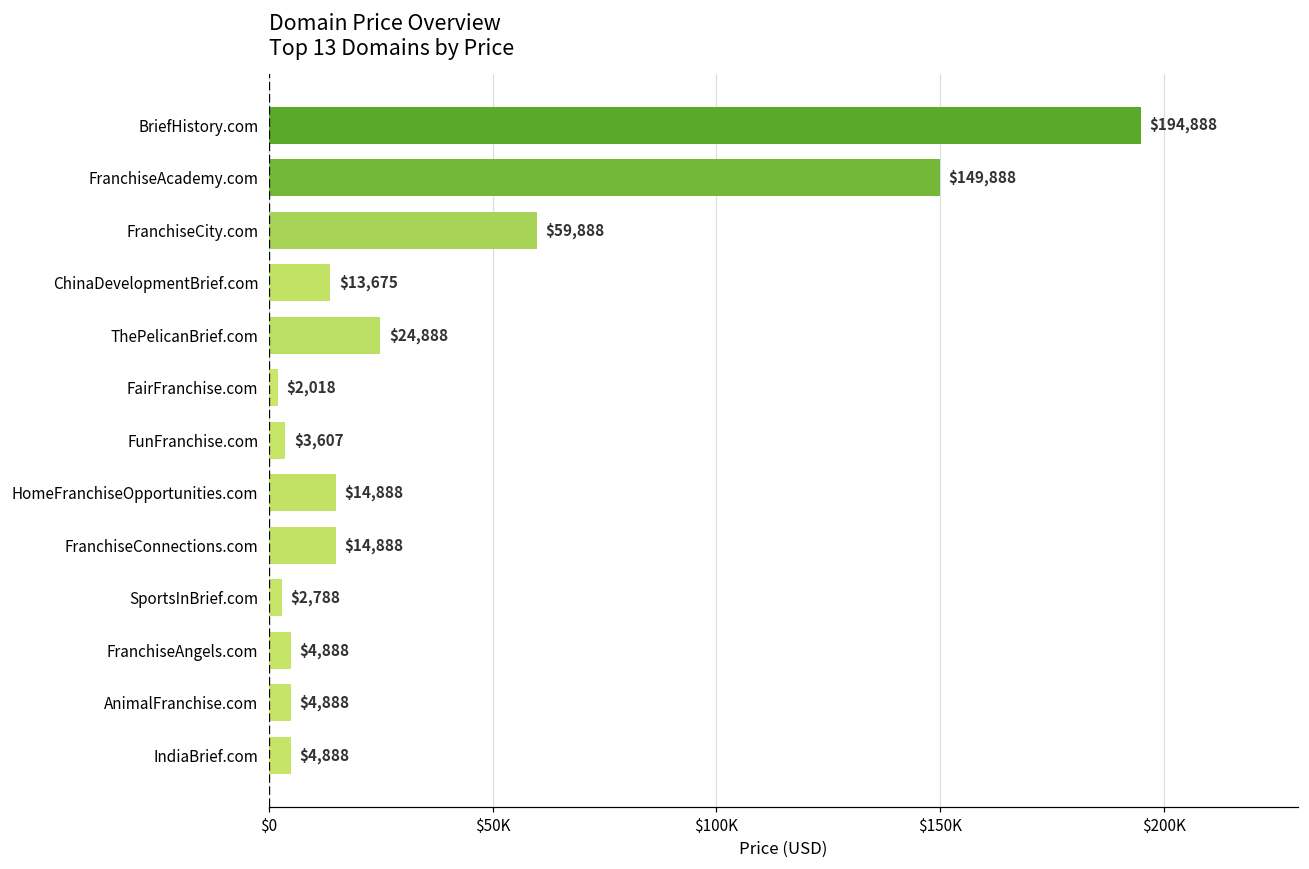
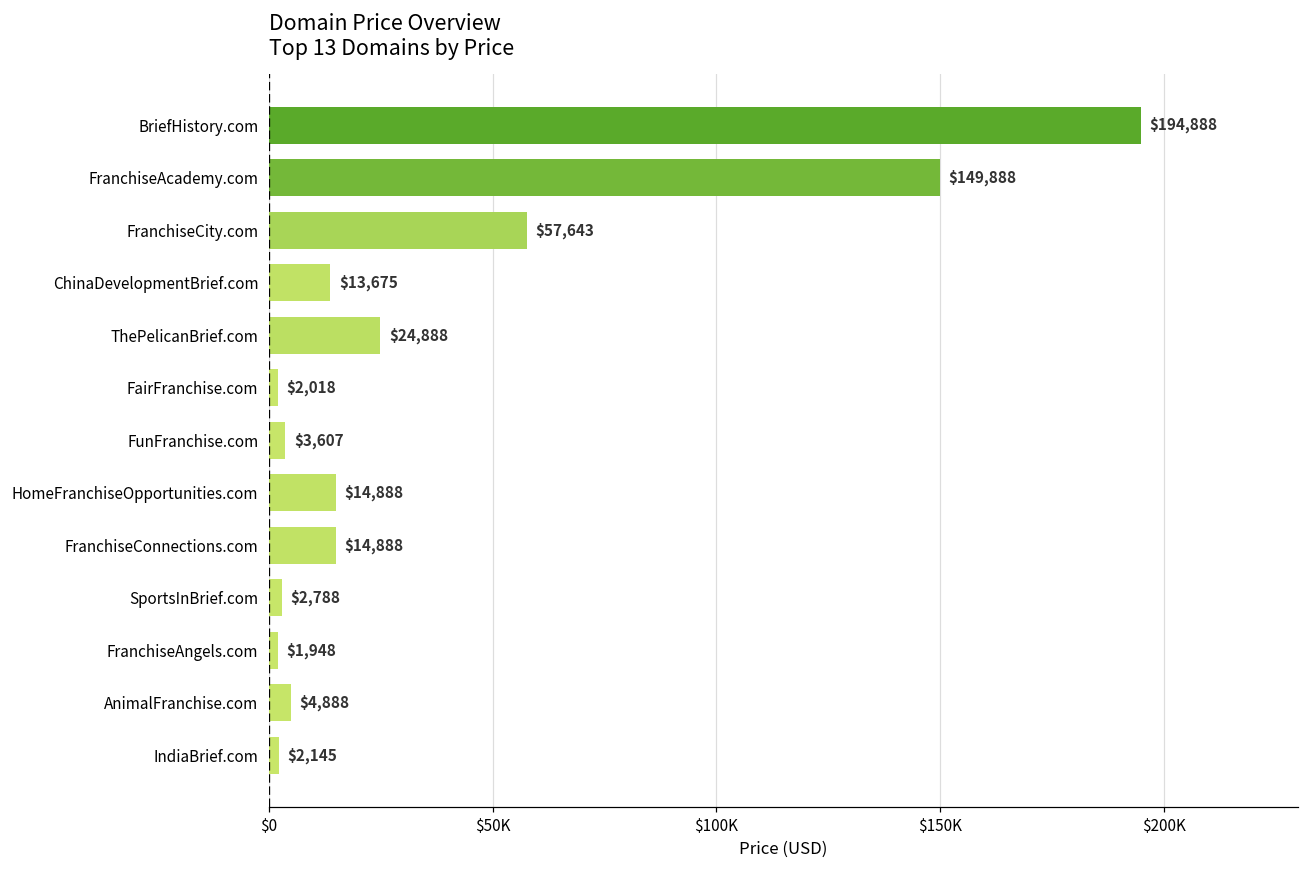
FranchiseCity.com: $59,888 -> $57,643
FranchiseAngels.com: $4,888 -> $1,948
IndiaBrief.com: $4,888 -> $2,145
